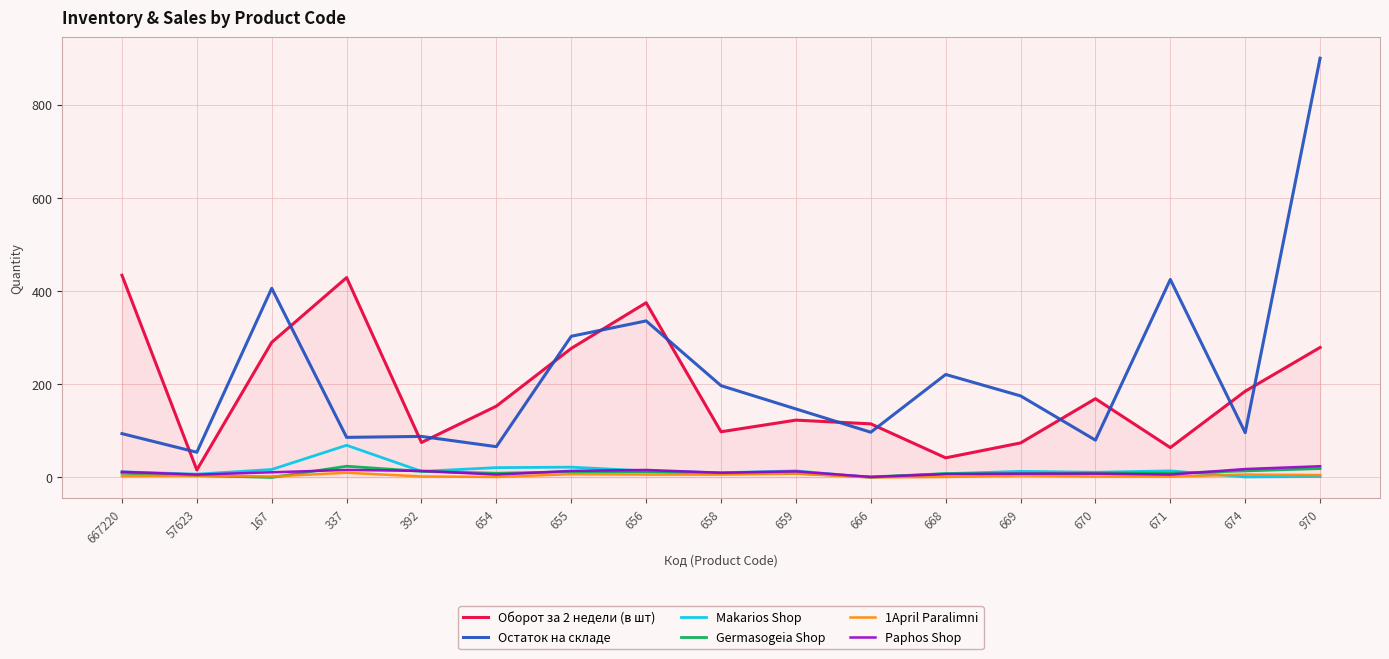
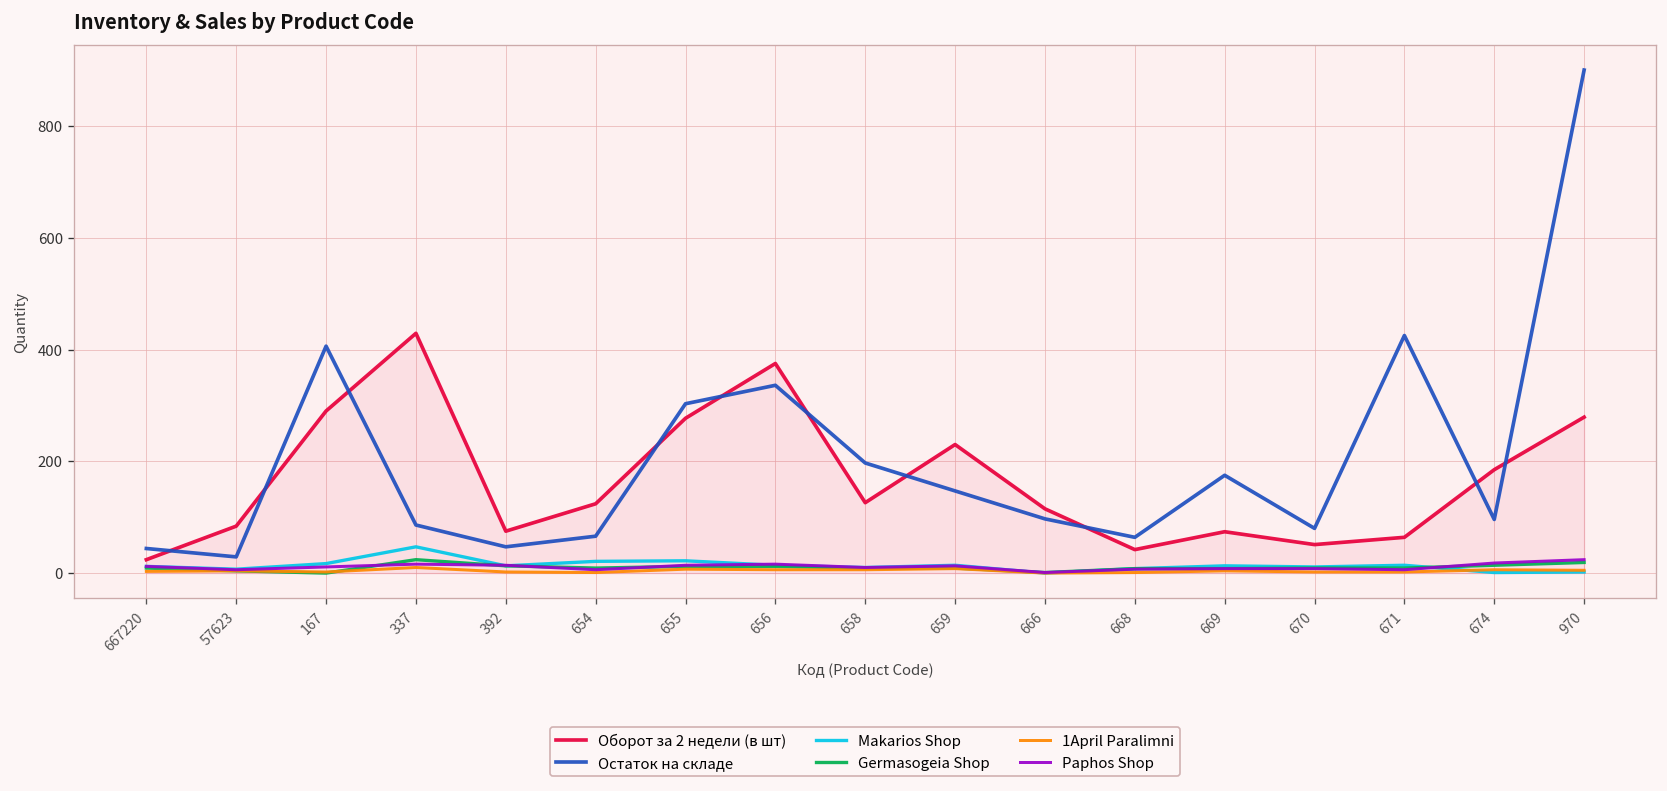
Оборот за 2 недели (в шт), 667220: 430 -> 20
Остаток на складе, 667220: 90 -> 40
Оборот за 2 недели (в шт), 57623: 20 -> 80
Остаток на складе, 57623: 50 -> 30
Makarios Shop, 337: 70 -> 50
Остаток на складе, 392: 90 -> 50
Оборот за 2 недели (в шт), 654: 150 -> 120
Оборот за 2 недели (в шт), 658: 100 -> 130
Оборот за 2 недели (в шт), 659: 120 -> 230
Остаток на складе, 668: 220 -> 60
Оборот за 2 недели (в шт), 670: 170 -> 50
